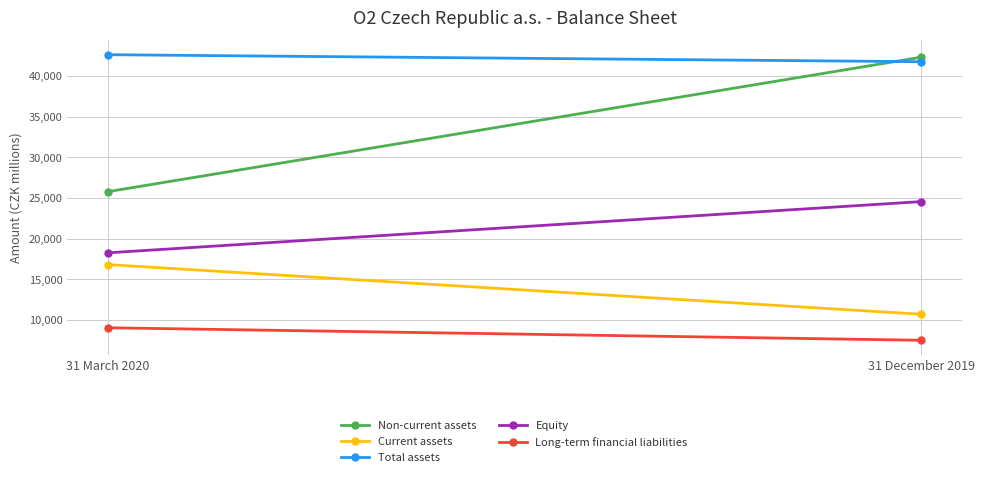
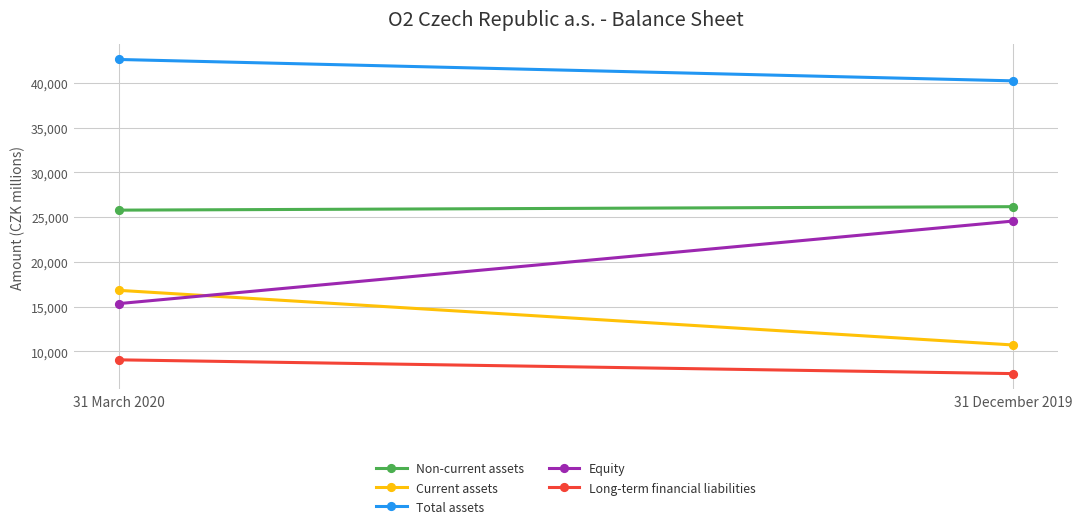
Equity, 31 March 2020: 18,000 -> 15,000
Non-current assets, 31 December 2019: 42,000 -> 26,000
Total assets, 31 December 2019: 42,000 -> 40,000
